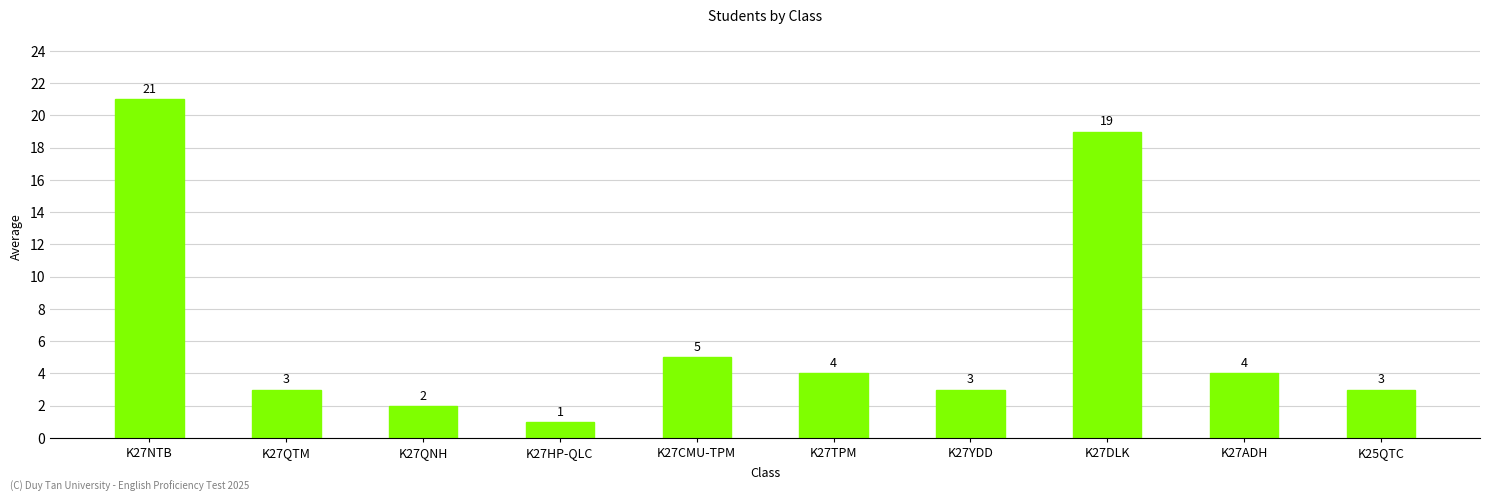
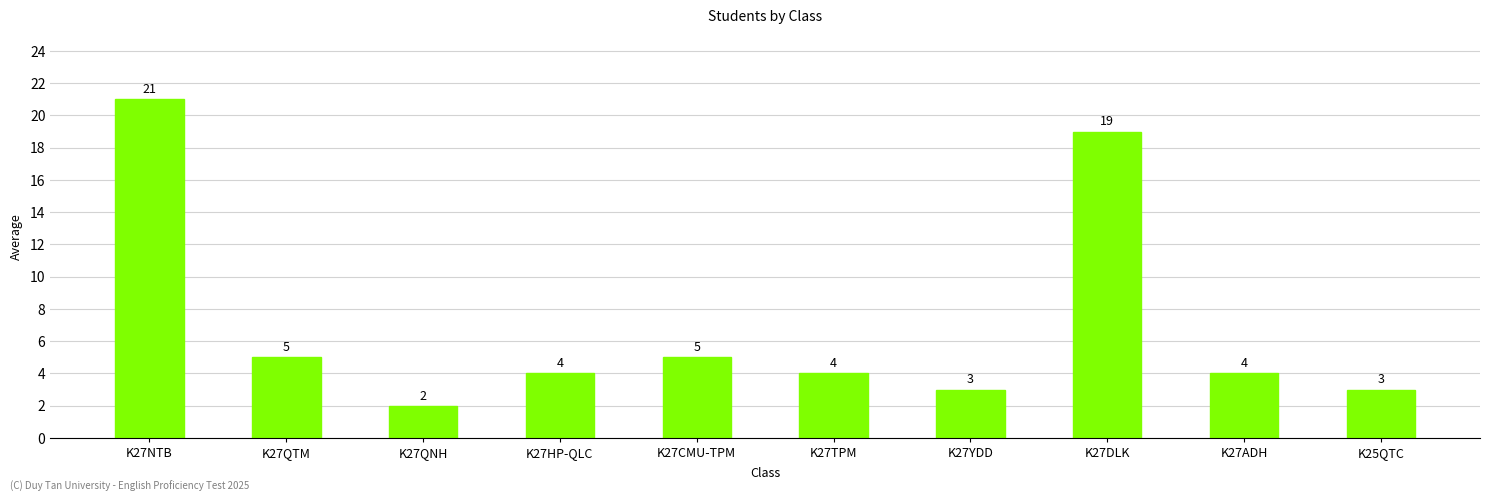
K27QTM: 3 -> 5
K27HP-QLC: 1 -> 4
